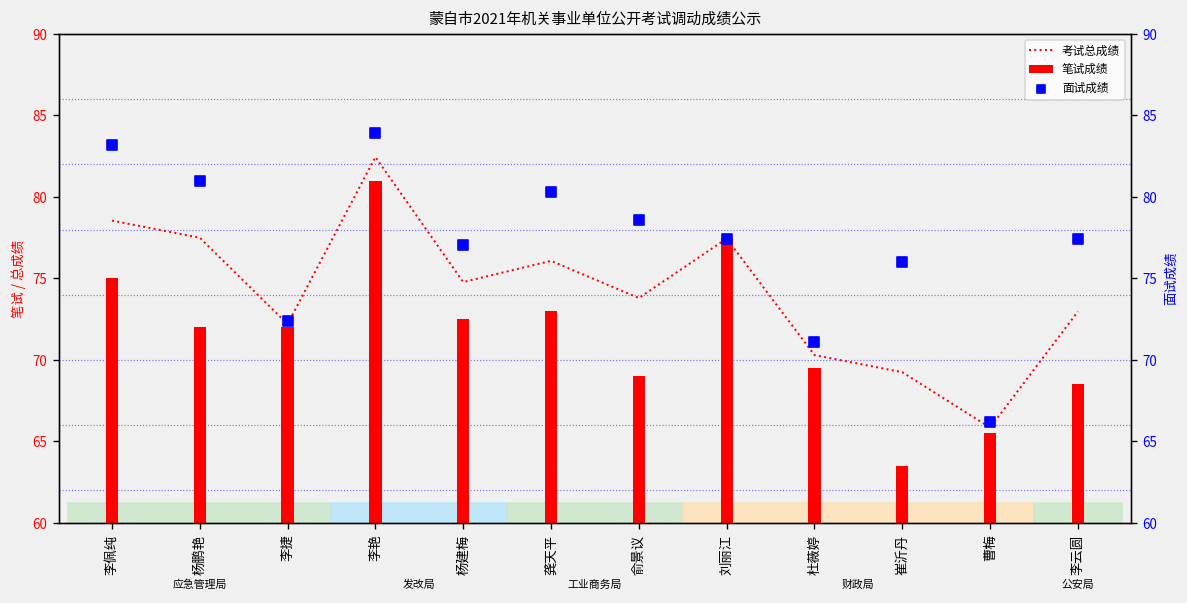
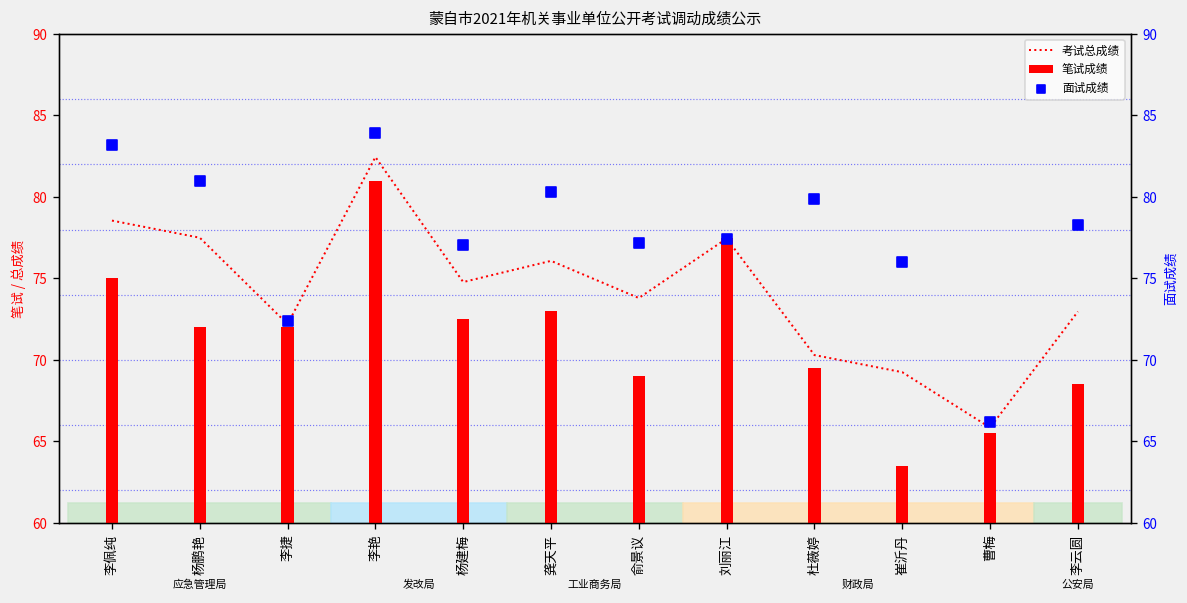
面试成绩, 俞景议: 78.6 -> 77.2
面试成绩, 杜薇婷: 71.1 -> 79.9
面试成绩, 李云圆: 77.4 -> 78.3
